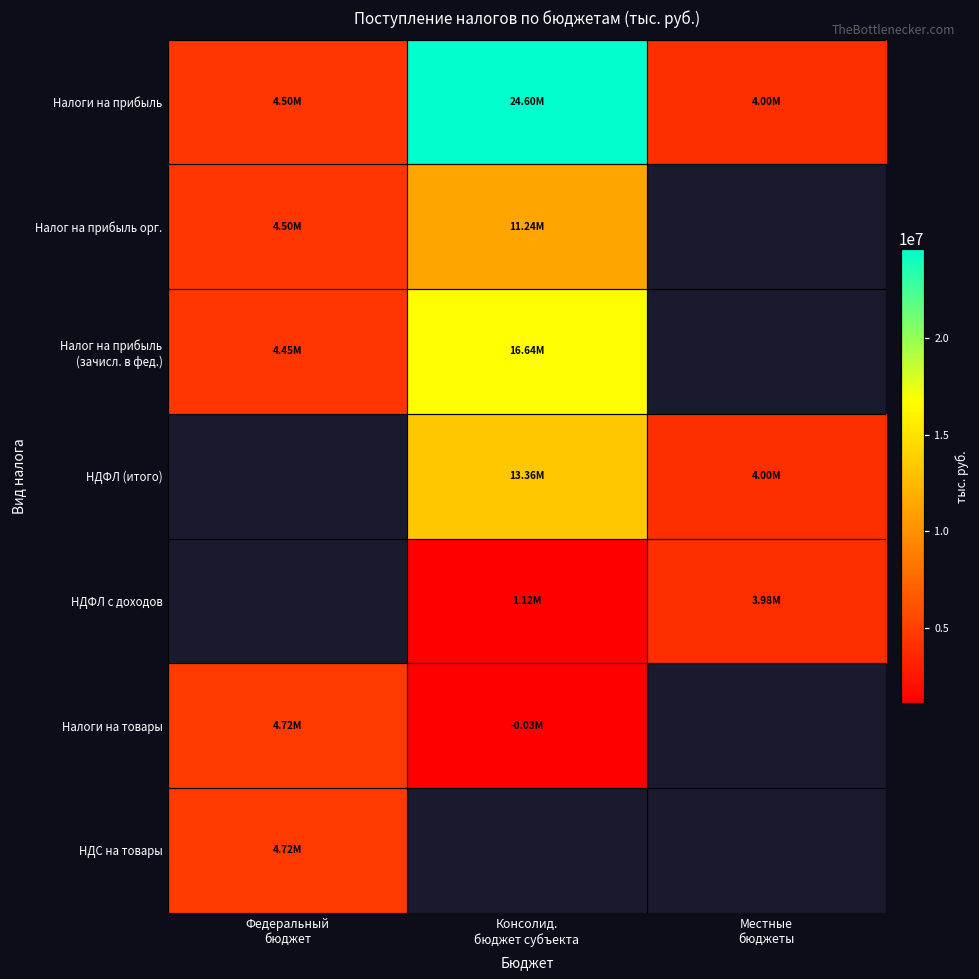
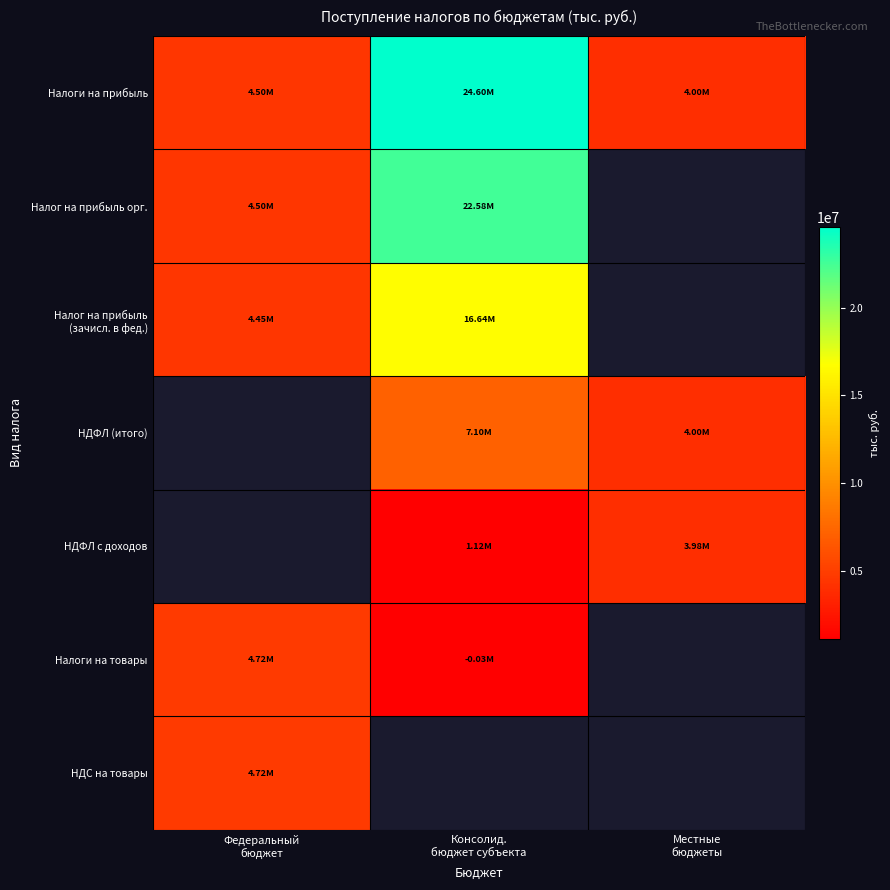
Налог на прибыль орг., Консолид. бюджет субъекта: 11.24M -> 22.58M
НДФЛ (итого), Консолид. бюджет субъекта: 13.36M -> 7.10M
